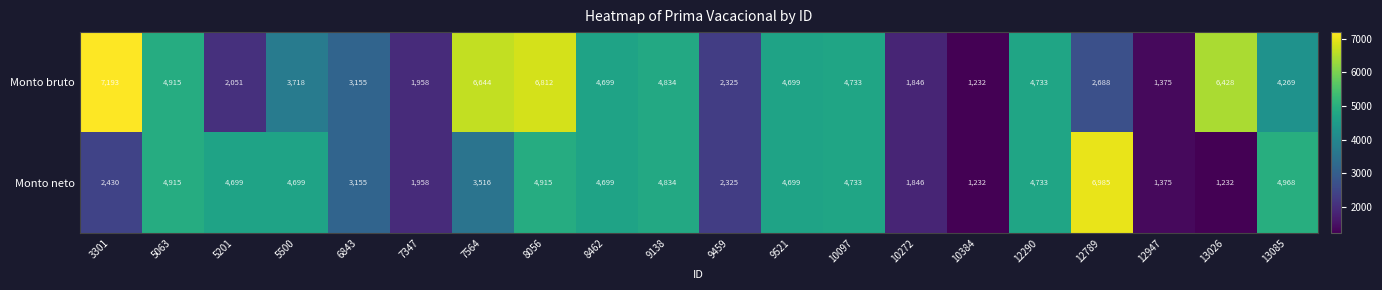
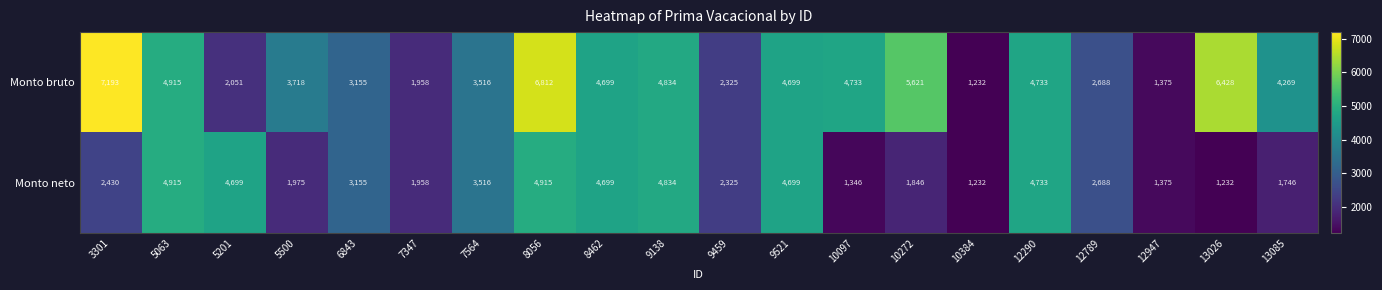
Monto bruto, 7564: 6,644 -> 3,516
Monto bruto, 10272: 1,846 -> 5,621
Monto neto, 5500: 4,699 -> 1,975
Monto neto, 10097: 4,733 -> 1,346
Monto neto, 12789: 6,985 -> 2,688
Monto neto, 13085: 4,968 -> 1,746
